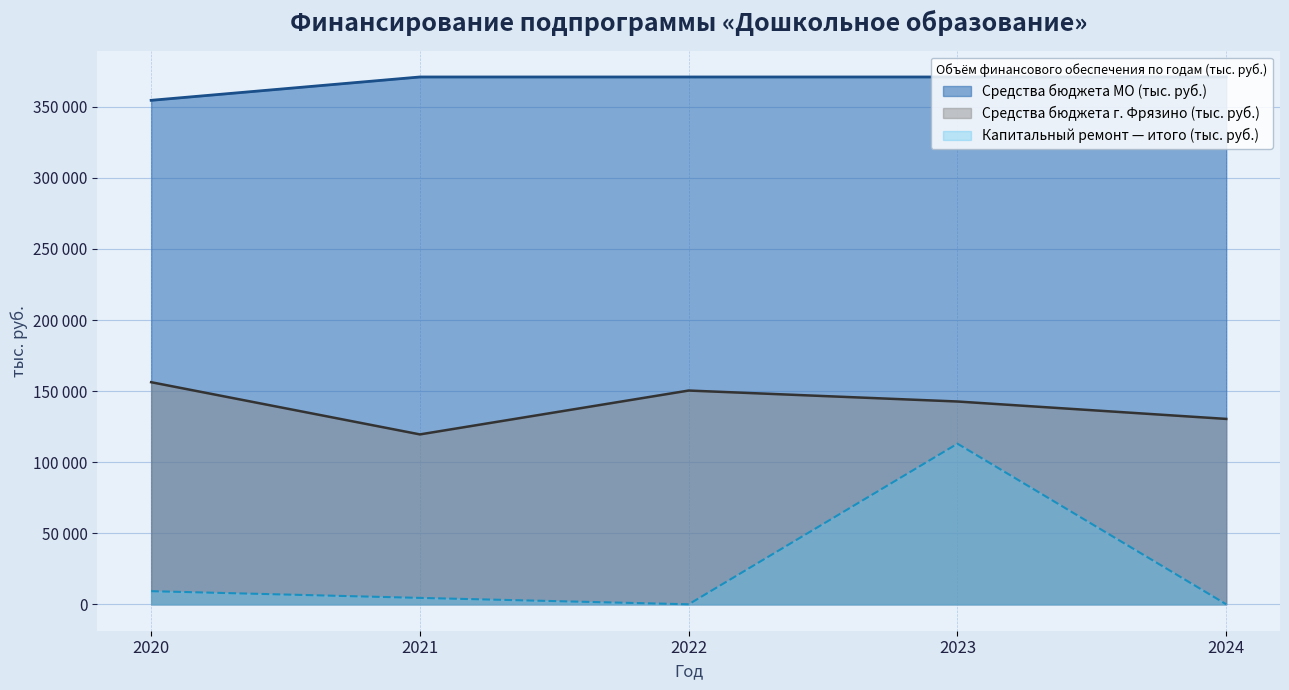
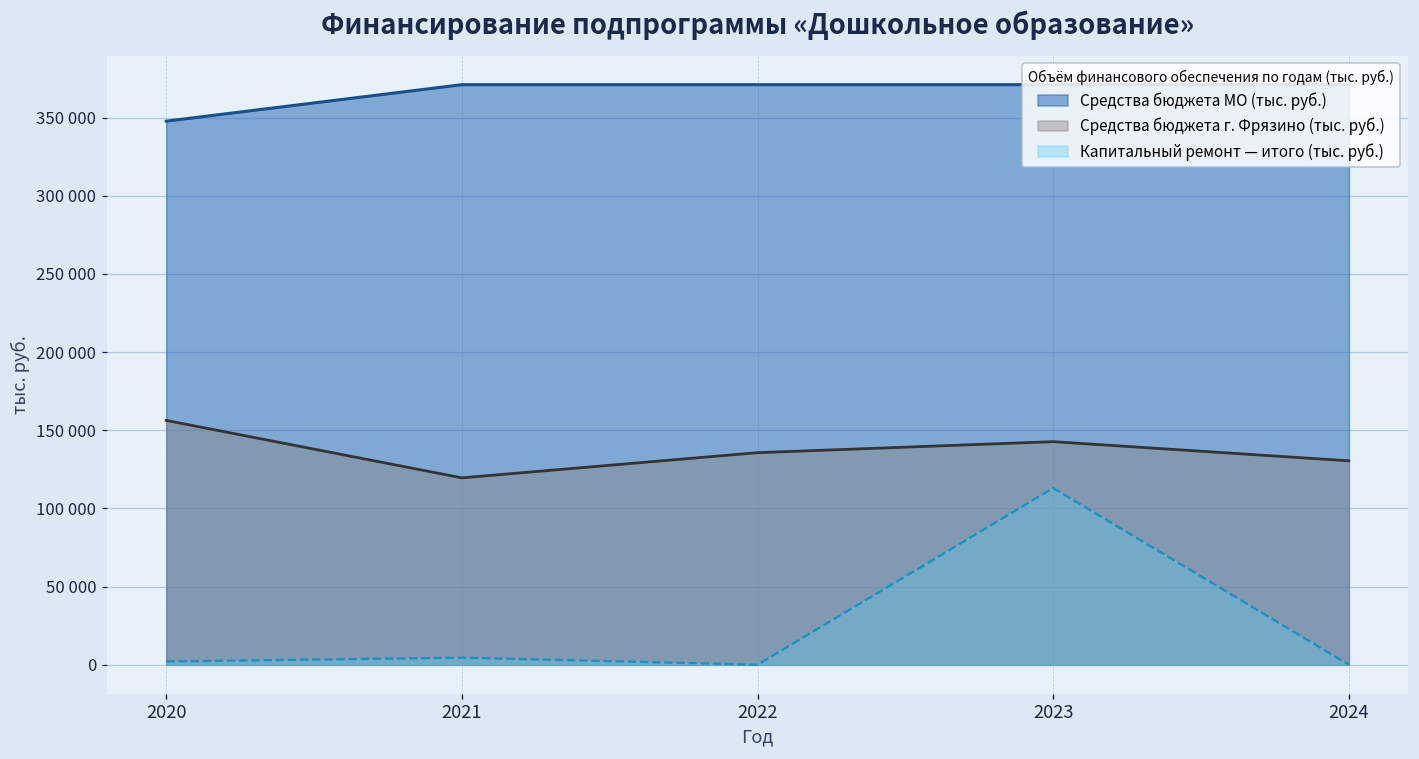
Средства бюджета МО (тыс. руб.), 2020: 355000 -> 348000
Капитальный ремонт — итого (тыс. руб.), 2020: 9000 -> 2000
Средства бюджета г. Фрязино (тыс. руб.), 2022: 150000 -> 136000
